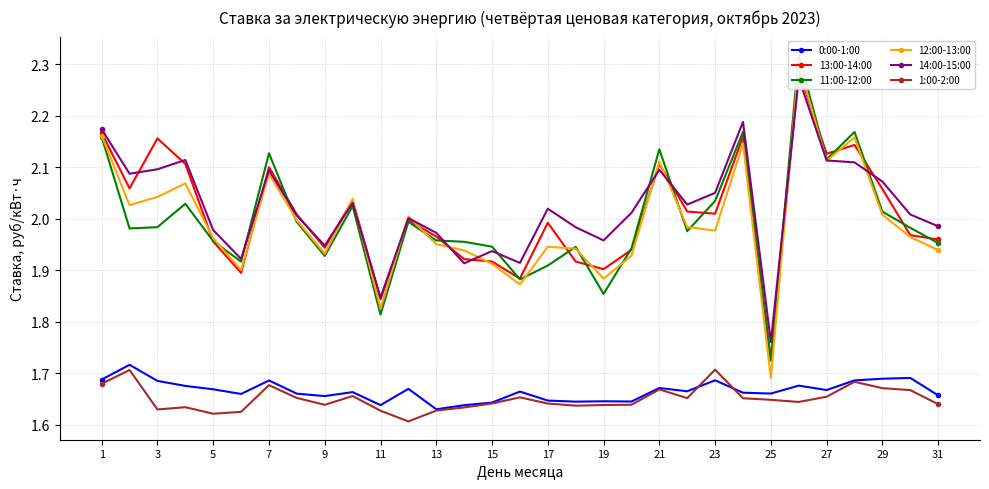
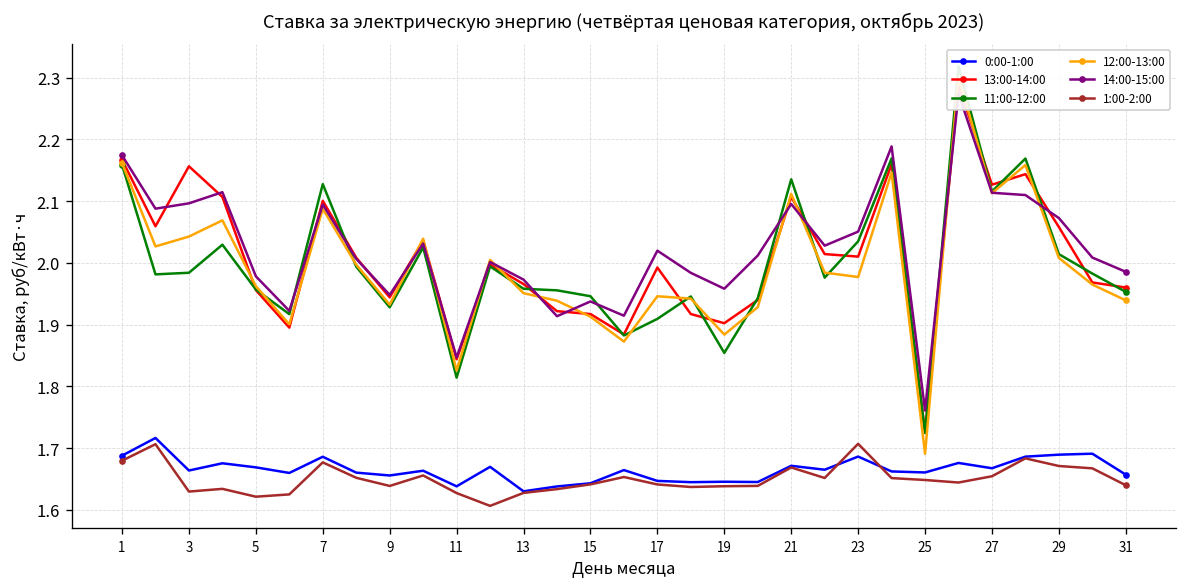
0:00-1:00, 3: 1.69 -> 1.66
